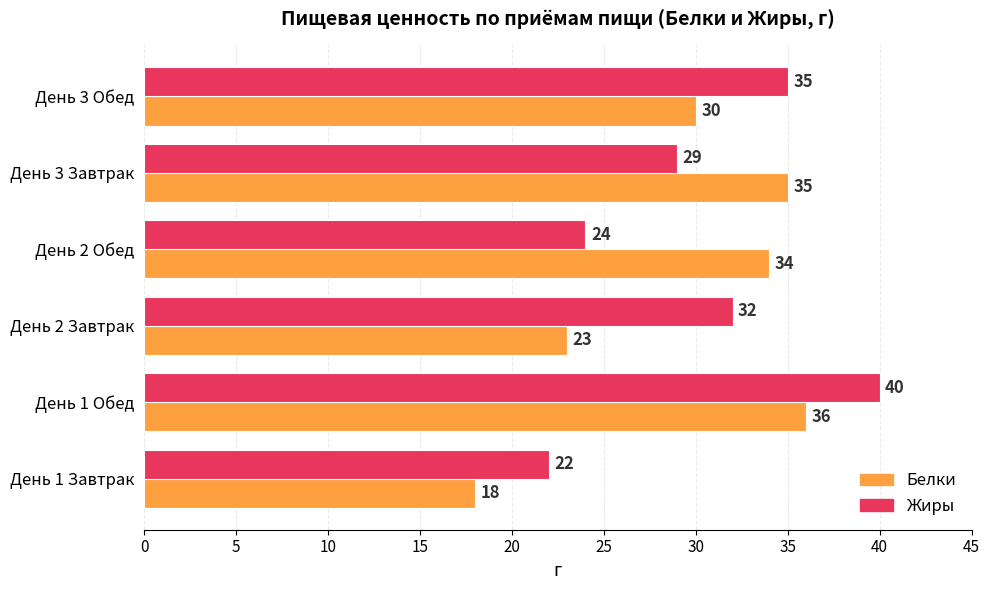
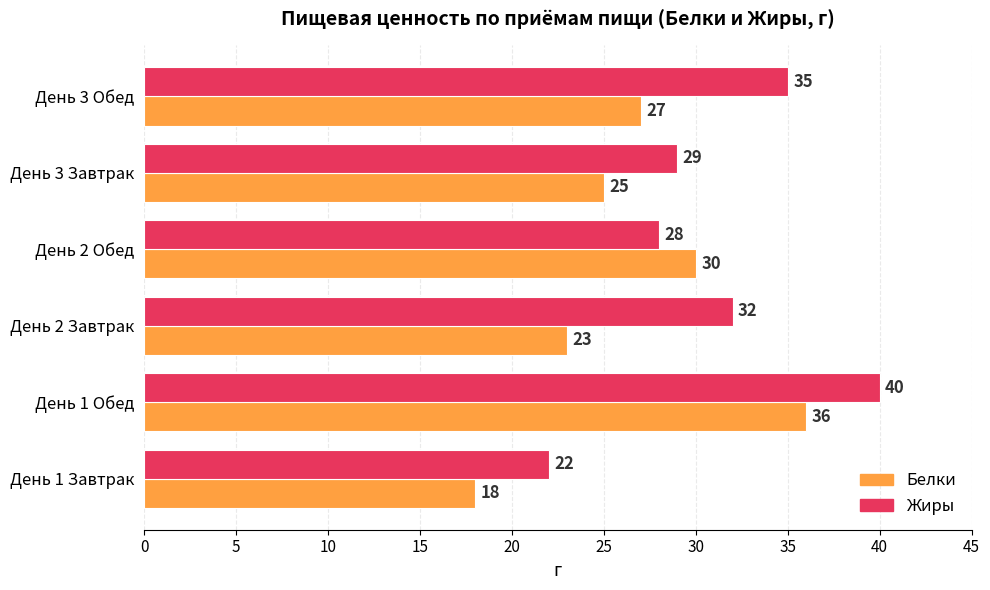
Белки, День 3 Обед: 30 -> 27
Белки, День 3 Завтрак: 35 -> 25
Жиры, День 2 Обед: 24 -> 28
Белки, День 2 Обед: 34 -> 30
